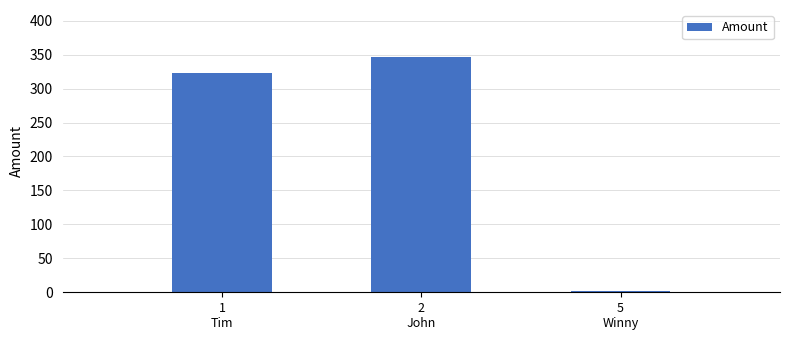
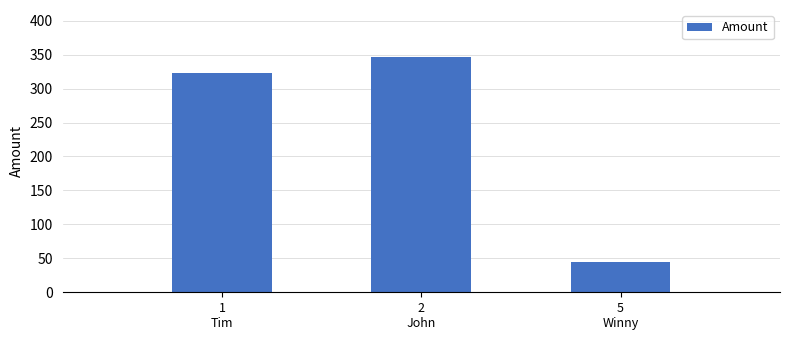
5 Winny: 0 -> 50
